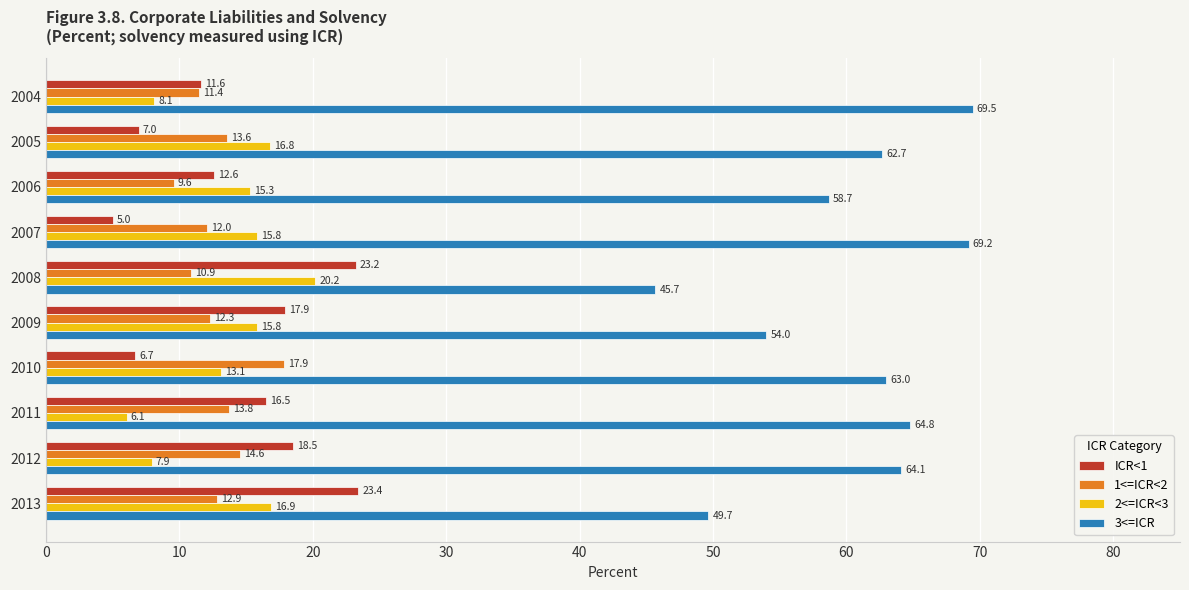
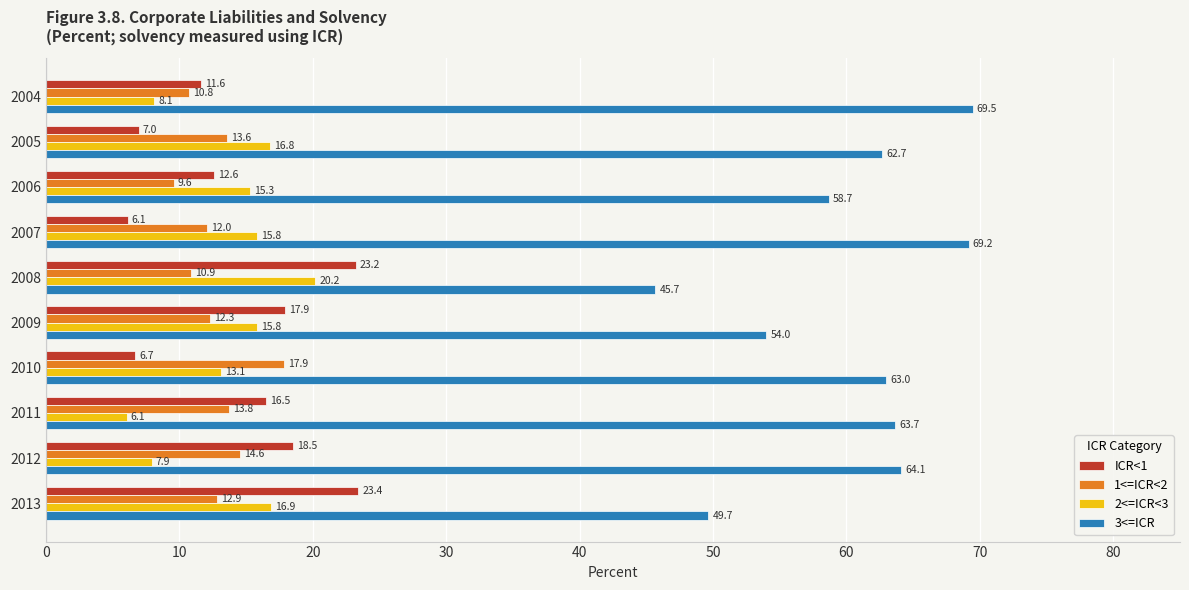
1<=ICR<2, 2004: 11.4 -> 10.8
ICR<1, 2007: 5.0 -> 6.1
3<=ICR, 2011: 64.8 -> 63.7
